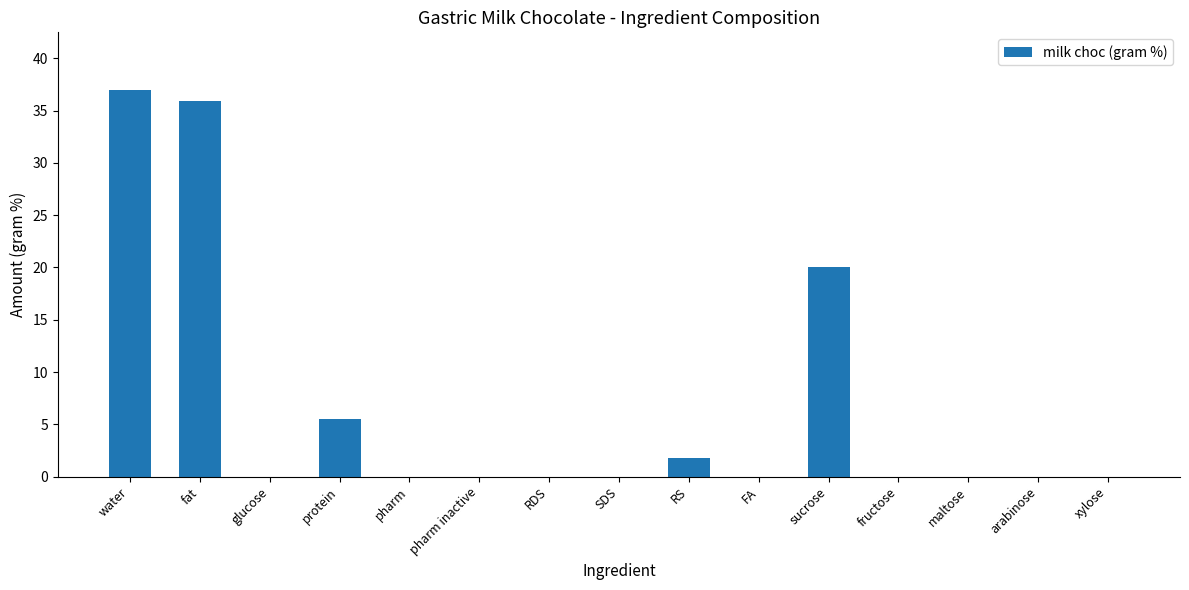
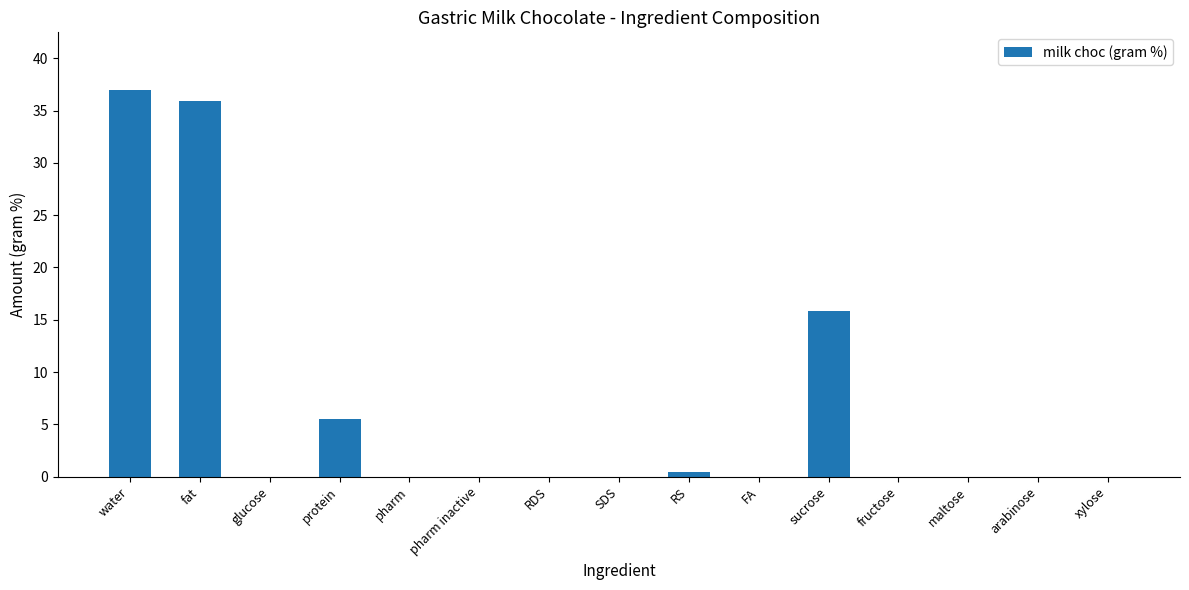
RS: 1.8 -> 0.4
sucrose: 20.0 -> 15.8
